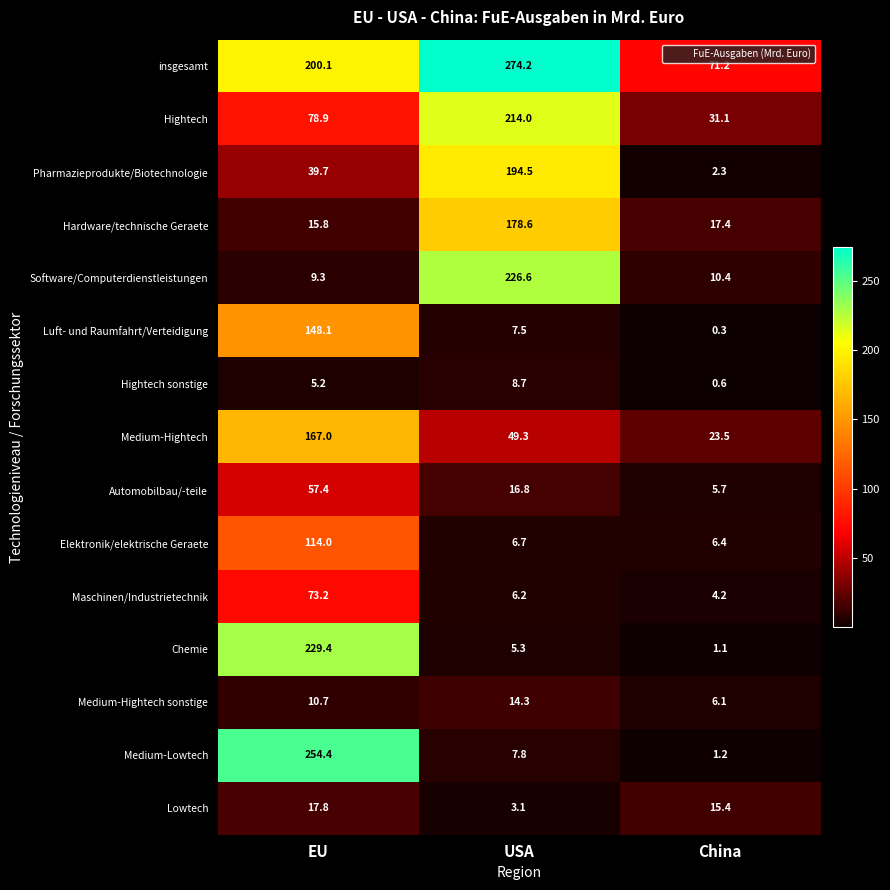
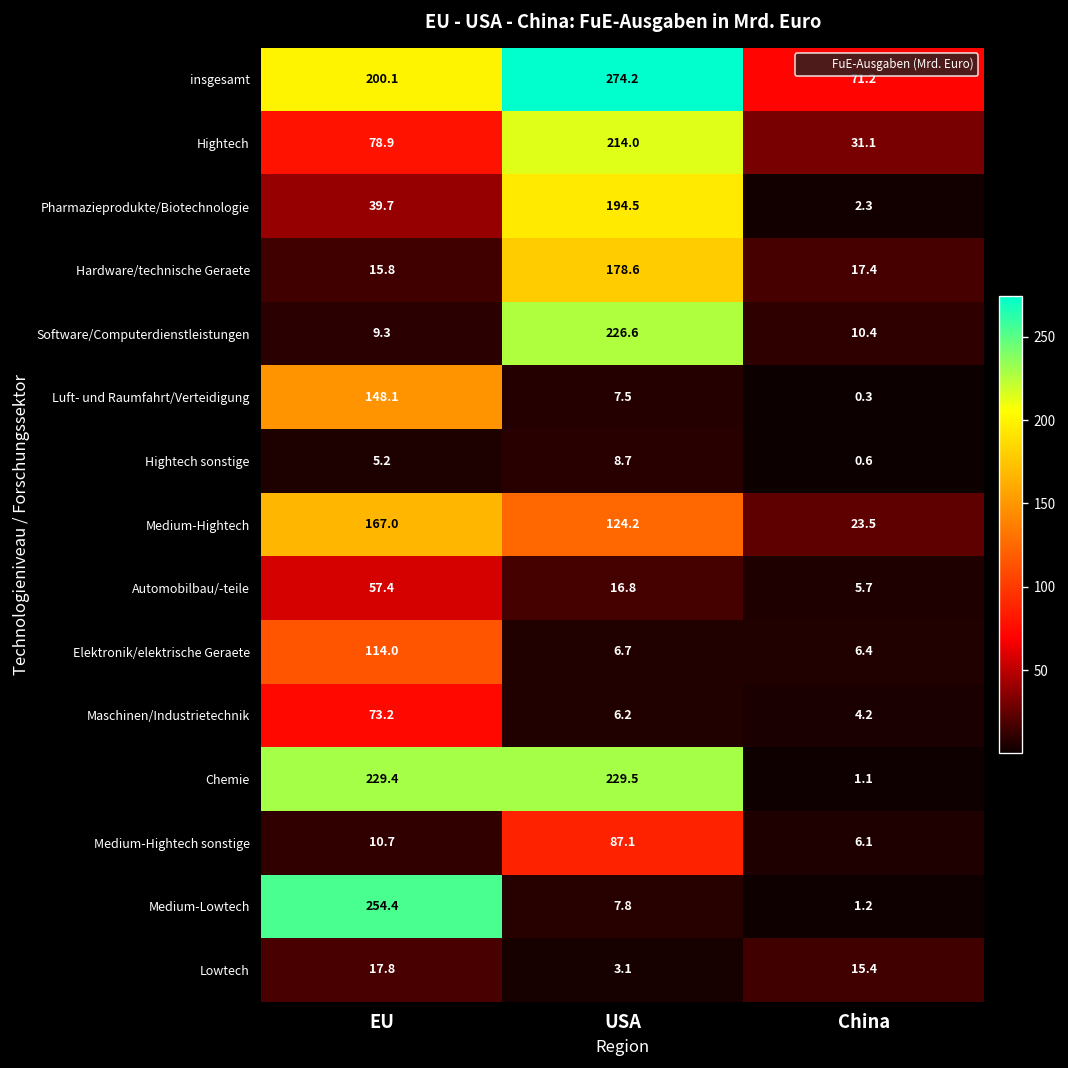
Medium-Hightech, USA: 49.3 -> 124.2
Chemie, USA: 5.3 -> 229.5
Medium-Hightech sonstige, USA: 14.3 -> 87.1
